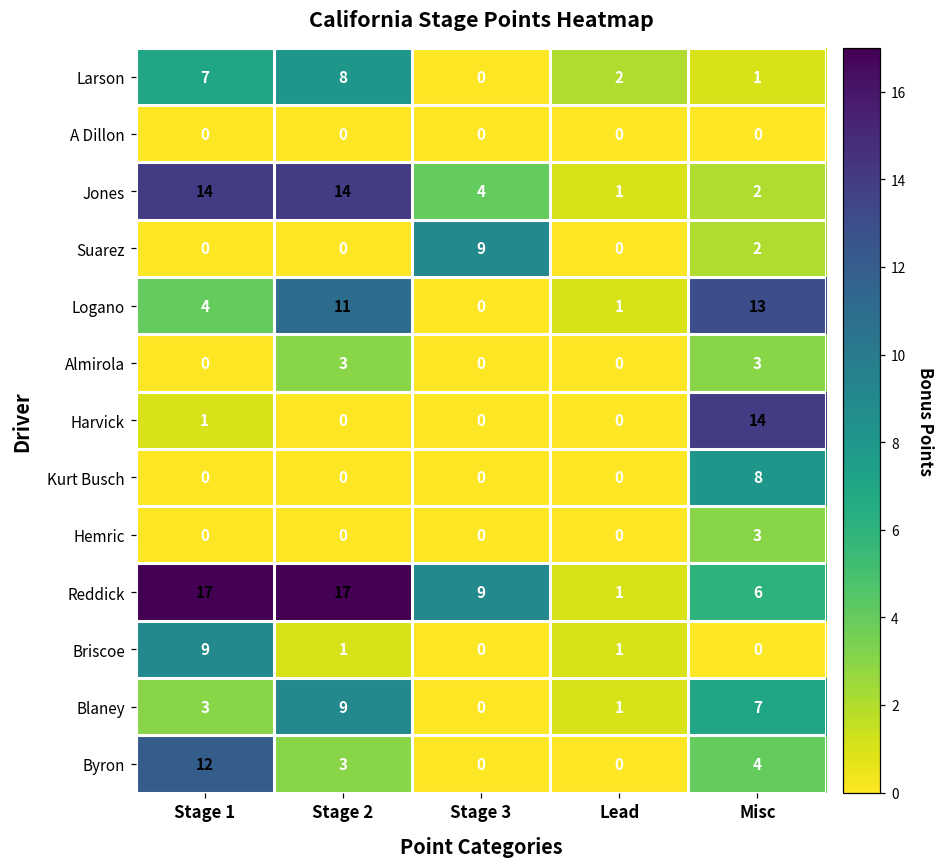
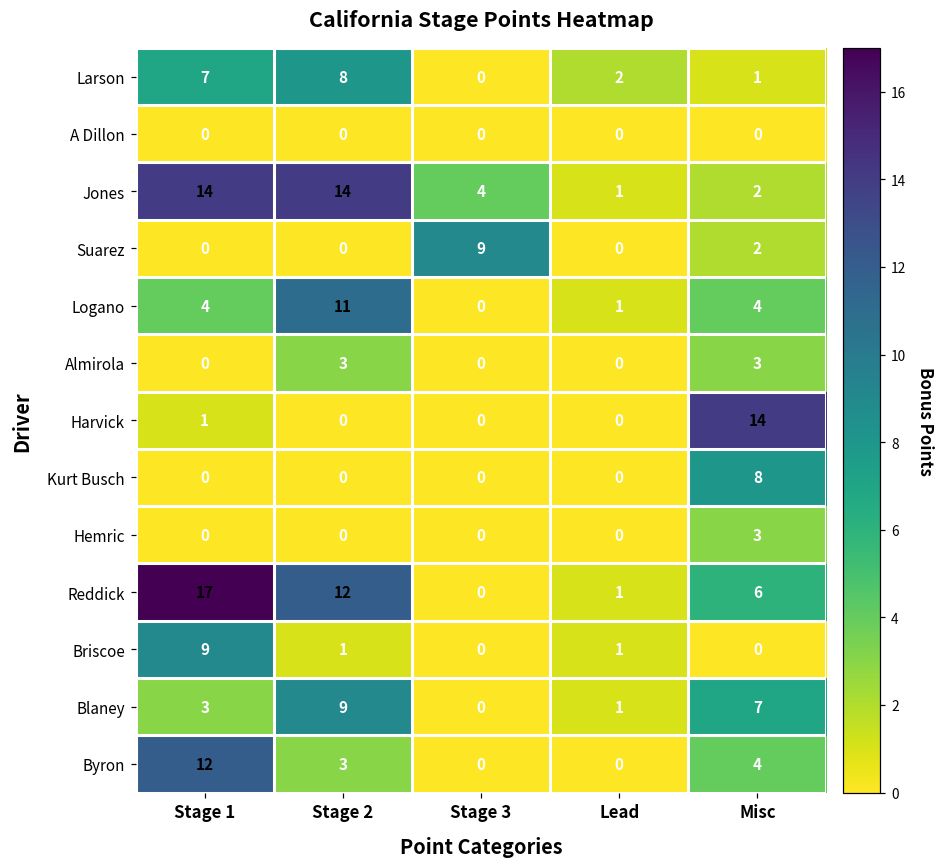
Logano, Misc: 13 -> 4
Reddick, Stage 2: 17 -> 12
Reddick, Stage 3: 9 -> 0
